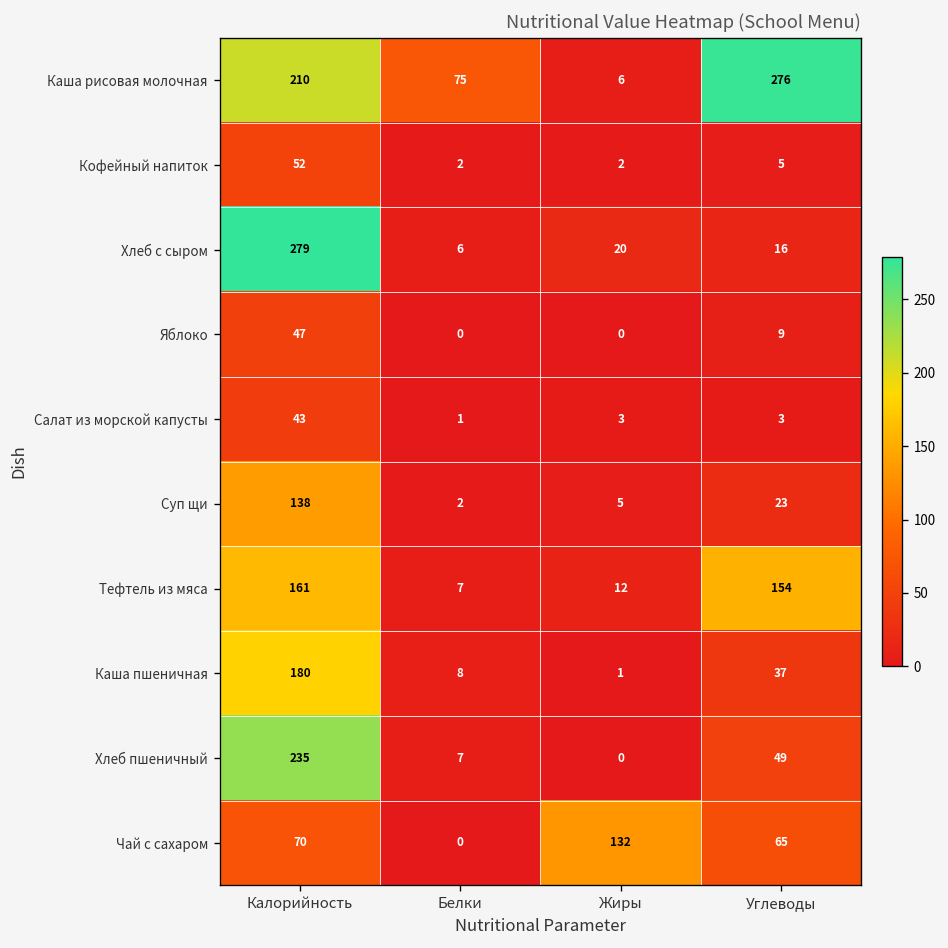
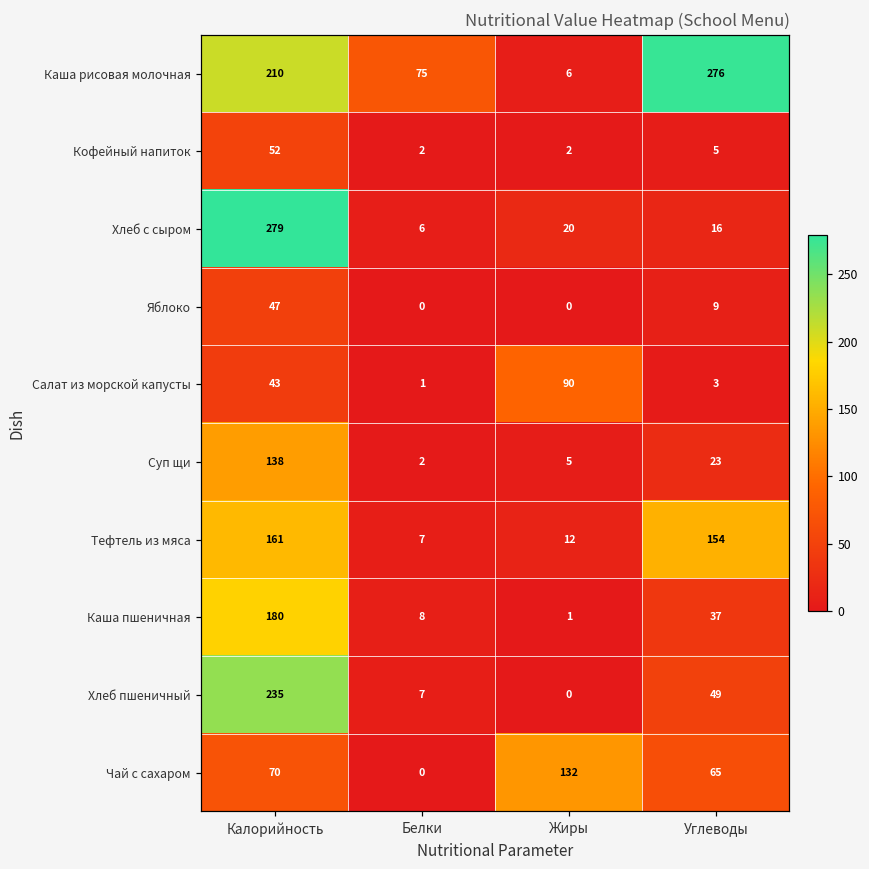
Салат из морской капусты, Жиры: 3 -> 90
